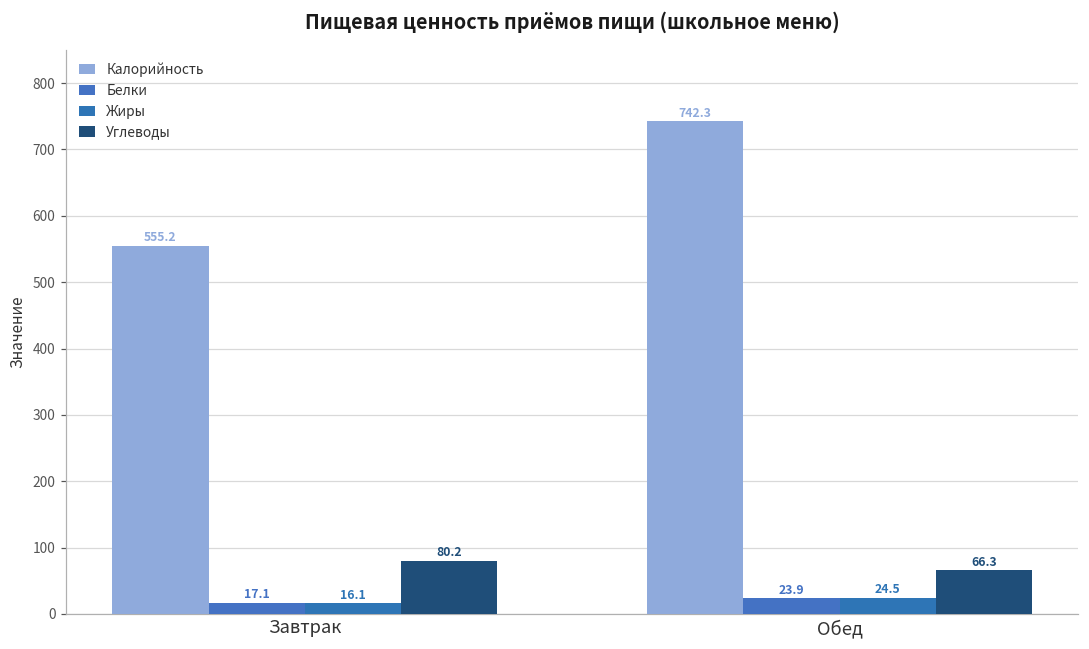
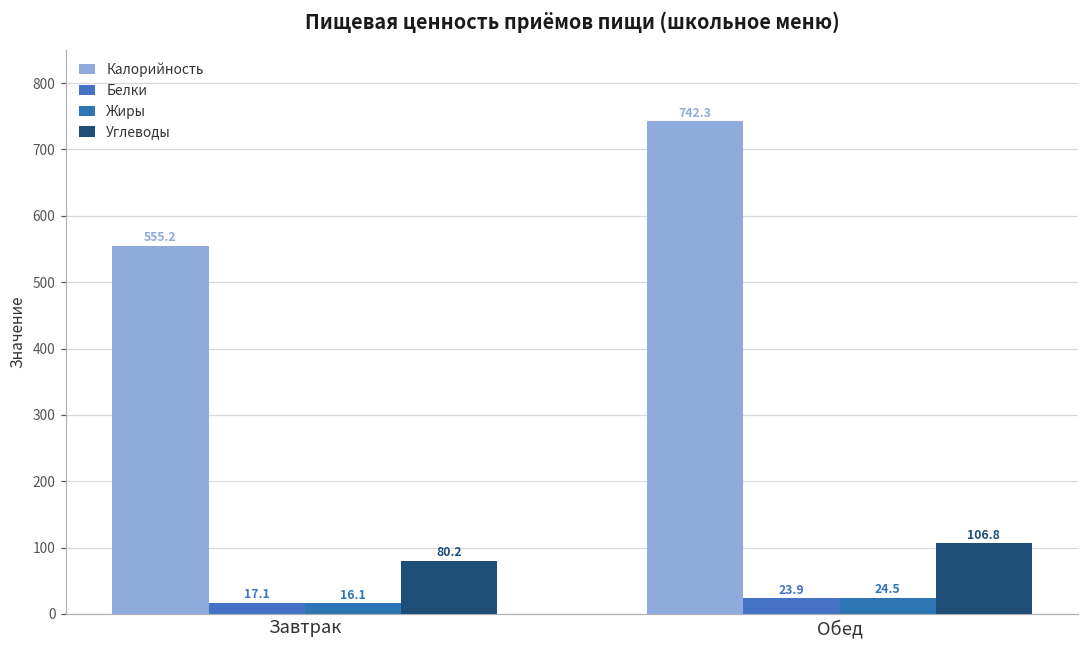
Углеводы, Обед: 66.3 -> 106.8
